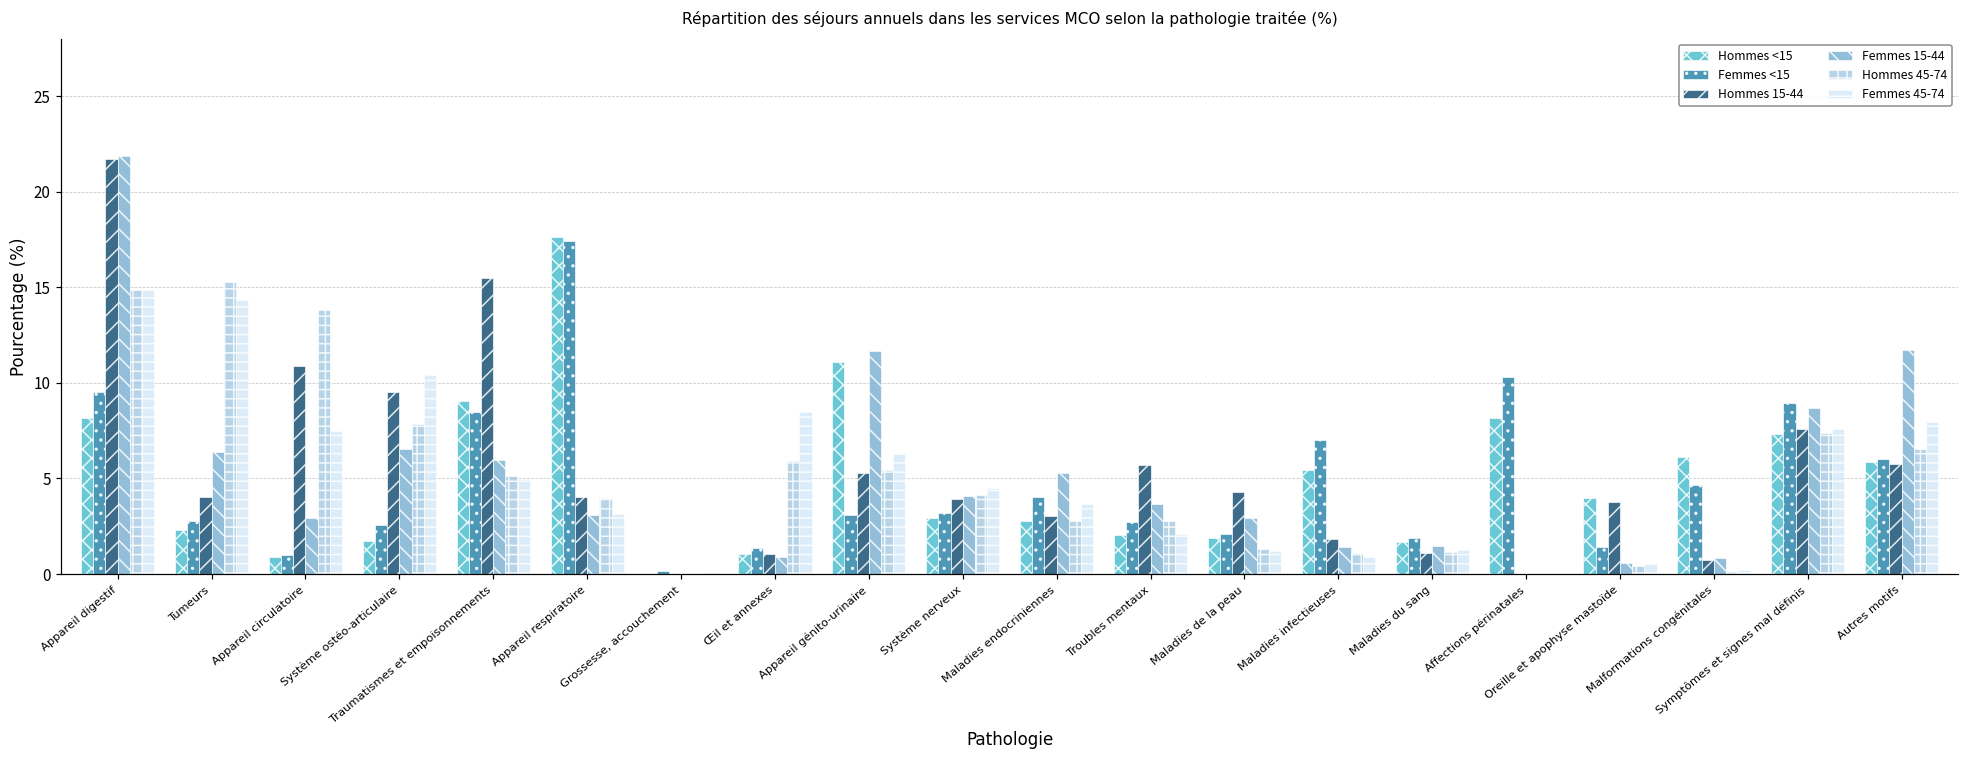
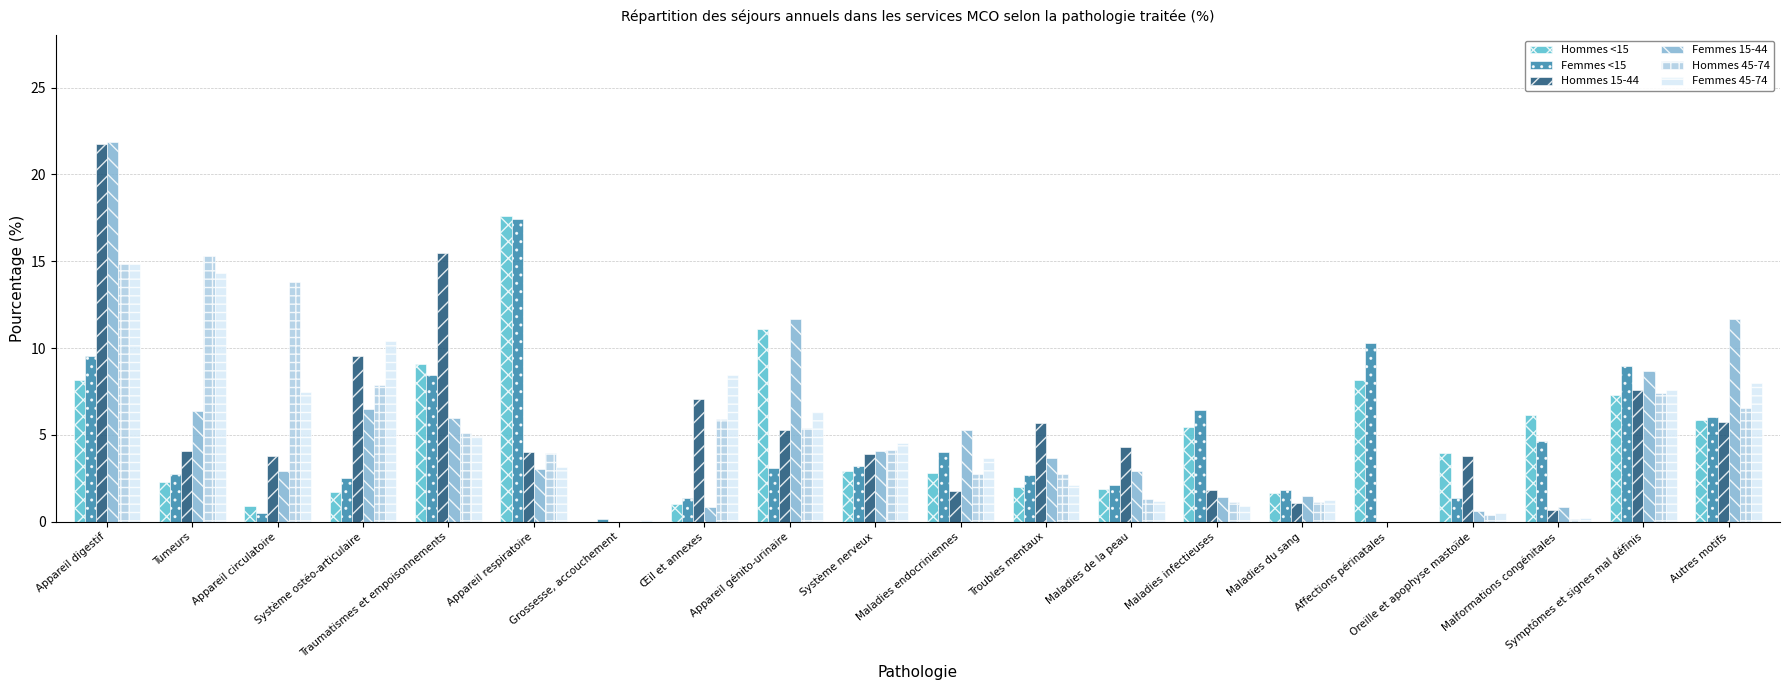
Femmes <15, Appareil circulatoire: 1.0 -> 0.5
Hommes 15-44, Appareil circulatoire: 10.9 -> 3.8
Hommes 15-44, Œil et annexes: 1.1 -> 7.1
Hommes 15-44, Maladies endocriniennes: 3.1 -> 1.8
Femmes <15, Maladies infectieuses: 7.0 -> 6.5
